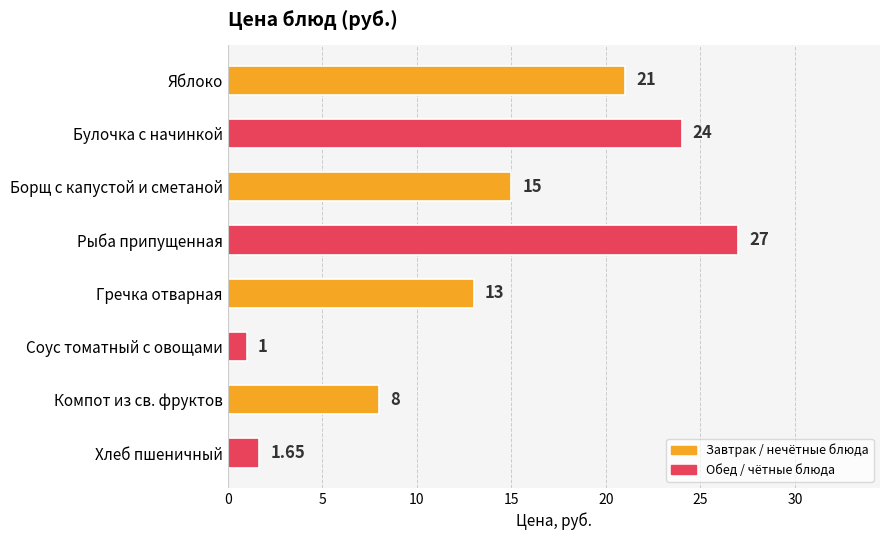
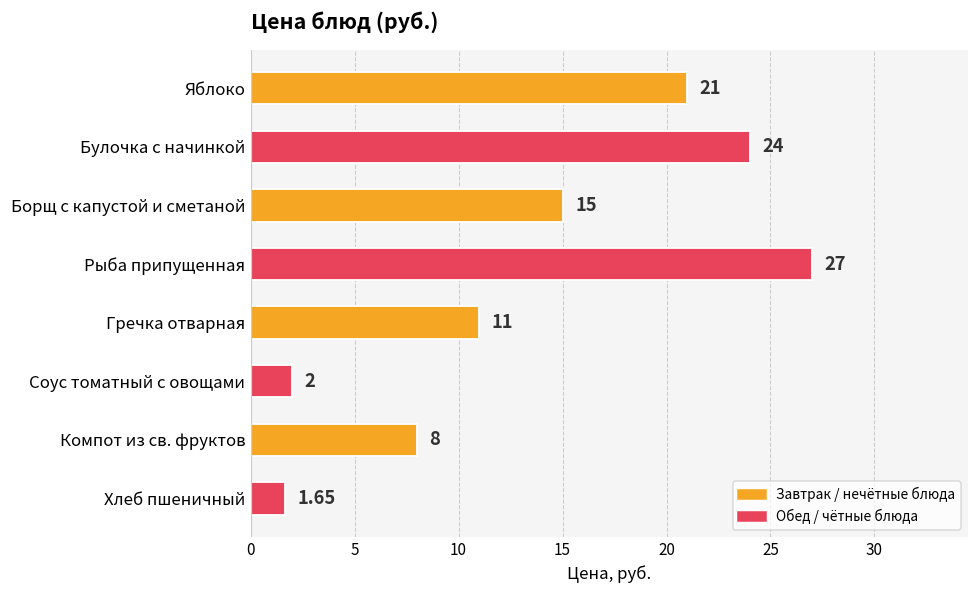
Гречка отварная: 13 -> 11
Соус томатный с овощами: 1 -> 2
